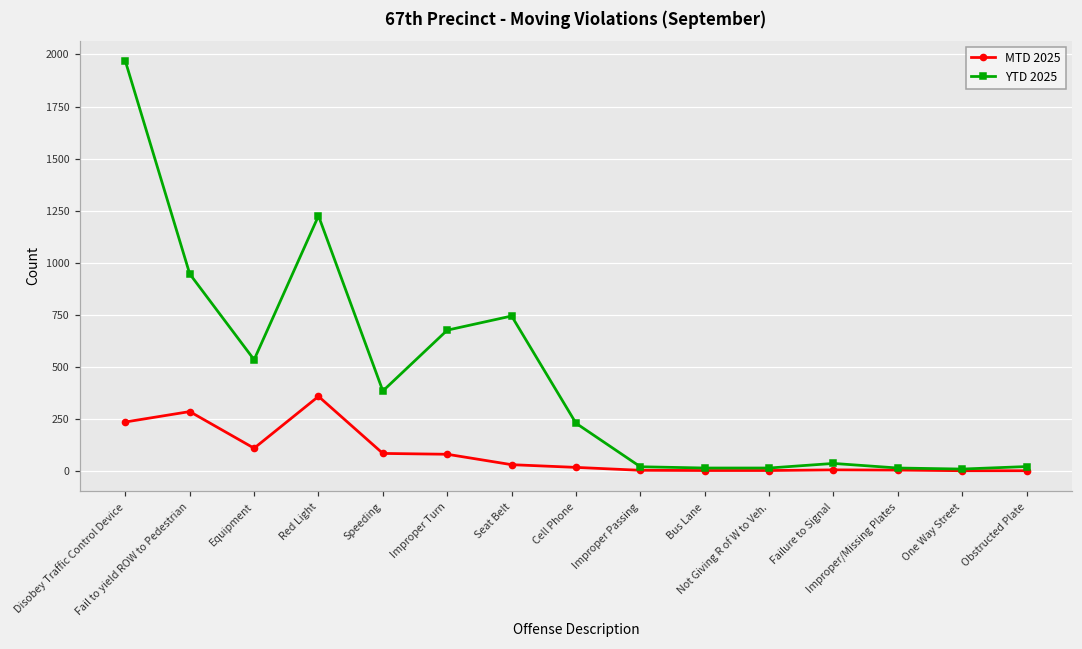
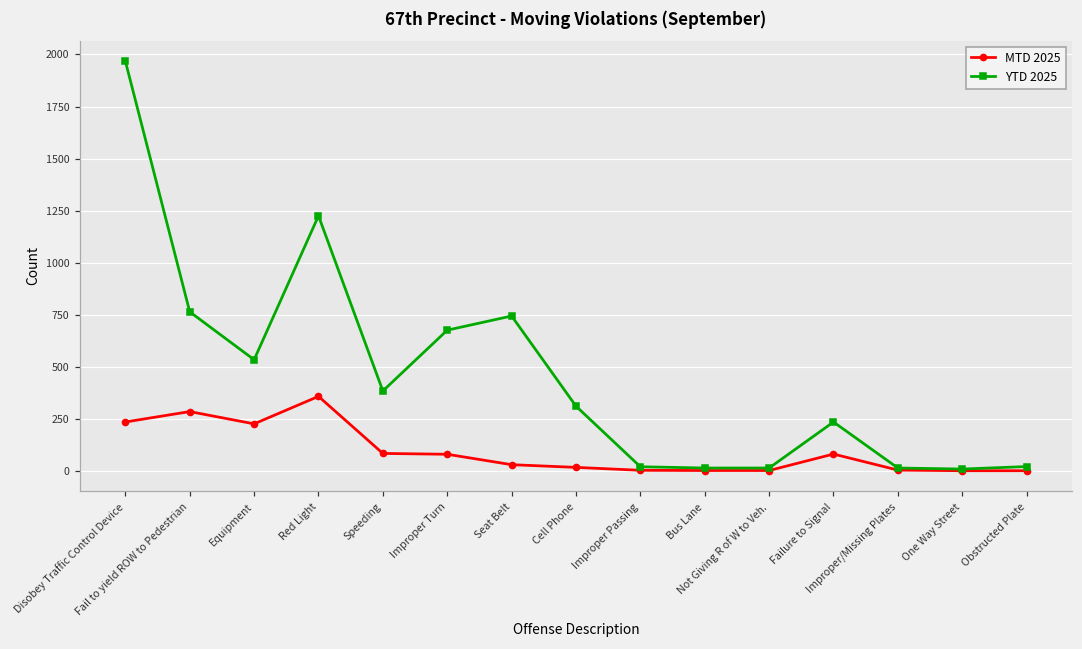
YTD 2025, Fail to yield ROW to Pedestrian: 950 -> 760
MTD 2025, Equipment: 110 -> 230
YTD 2025, Cell Phone: 230 -> 310
MTD 2025, Failure to Signal: 10 -> 80
YTD 2025, Failure to Signal: 40 -> 240
